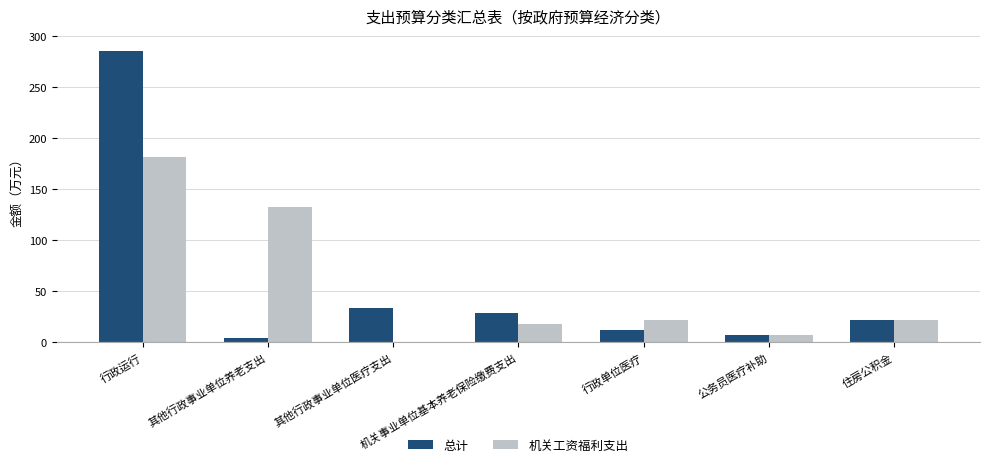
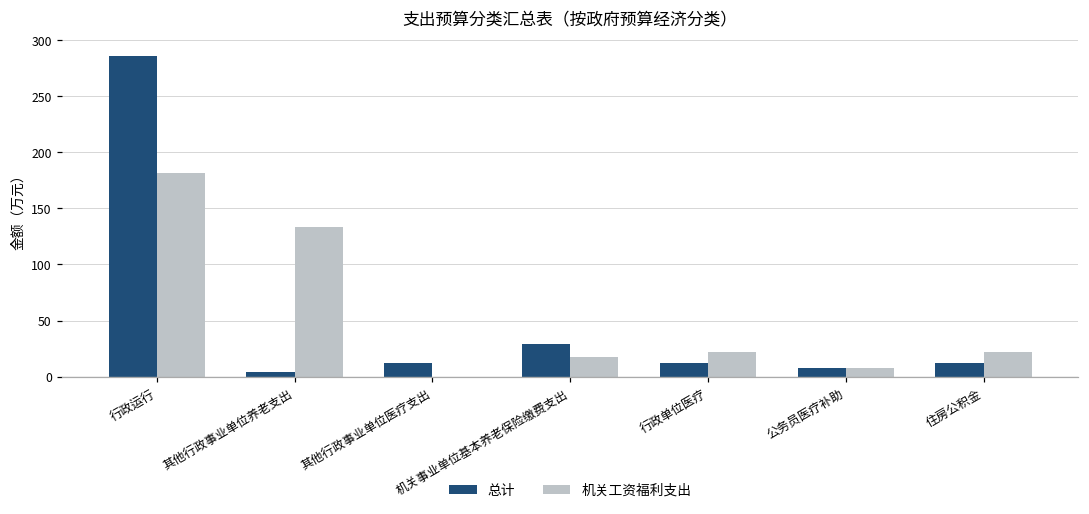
总计, 其他行政事业单位医疗支出: 34 -> 12
总计, 住房公积金: 22 -> 12
